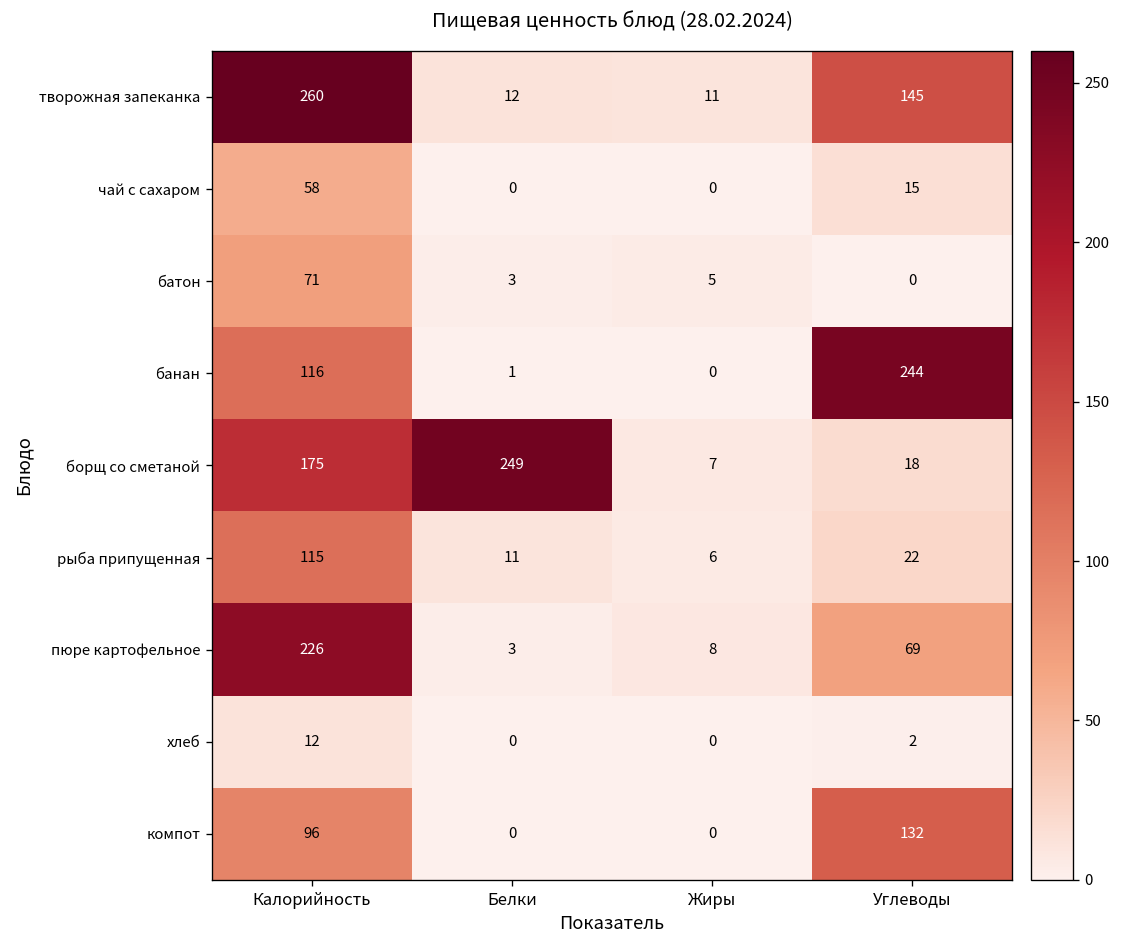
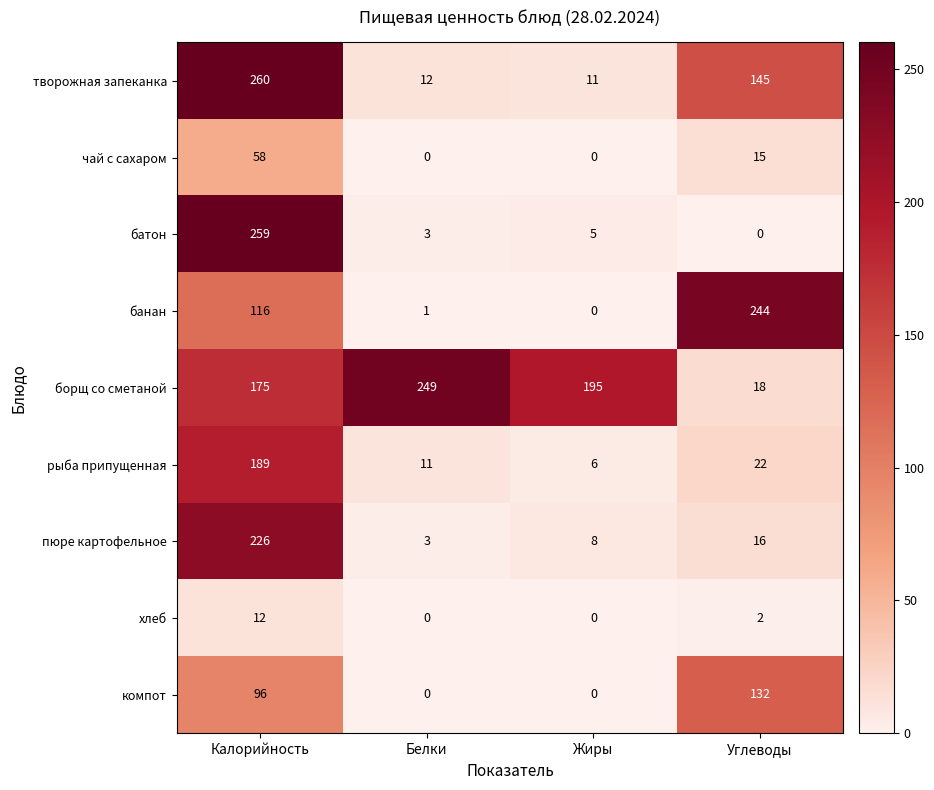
батон, Калорийность: 71 -> 259
борщ со сметаной, Жиры: 7 -> 195
рыба припущенная, Калорийность: 115 -> 189
пюре картофельное, Углеводы: 69 -> 16
